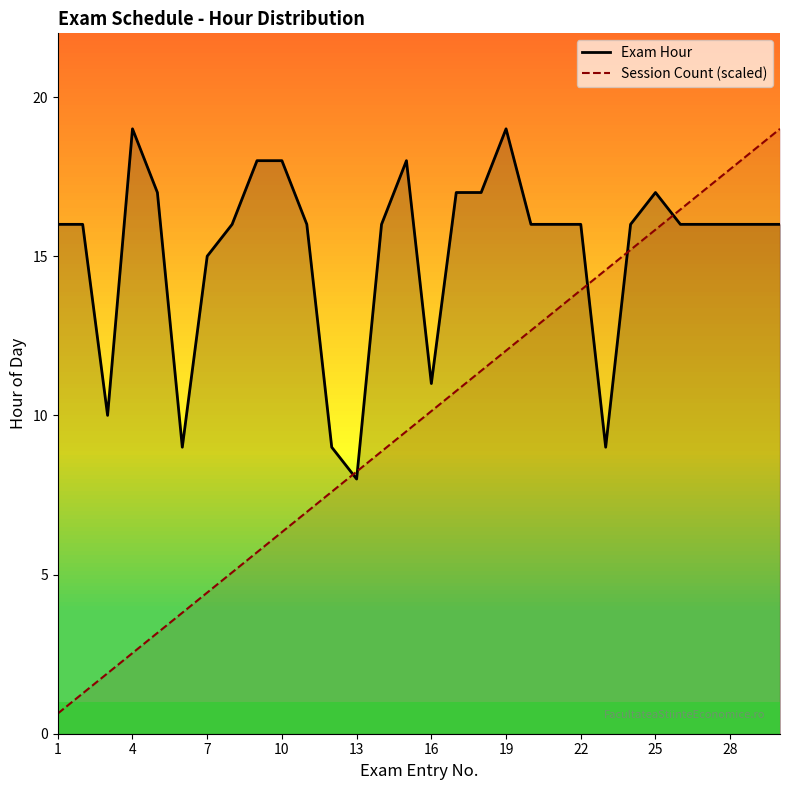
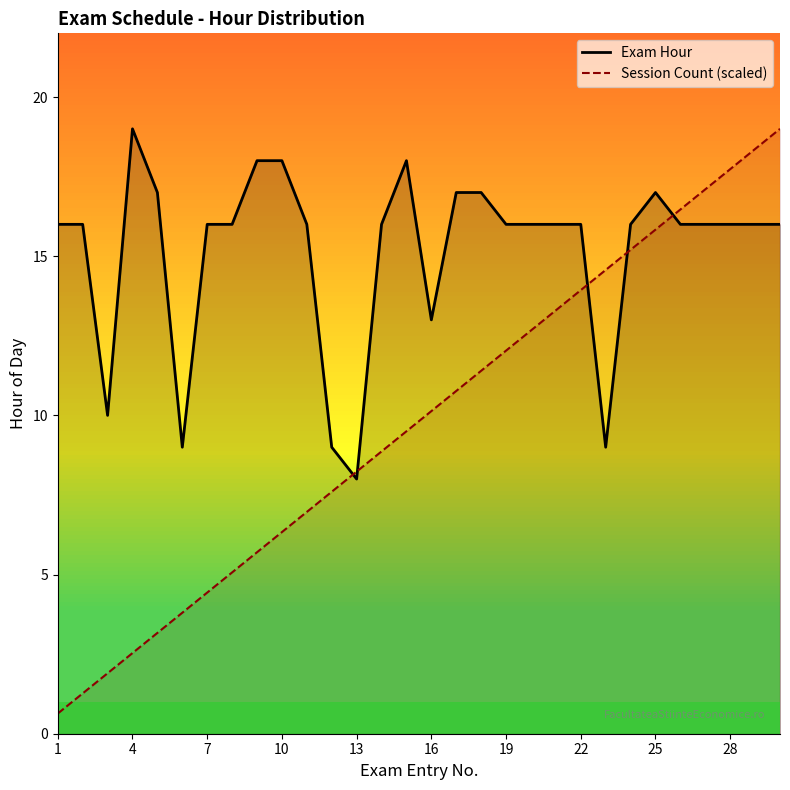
Exam Hour, 7: 15 -> 16
Exam Hour, 16: 11 -> 13
Exam Hour, 19: 19 -> 16
